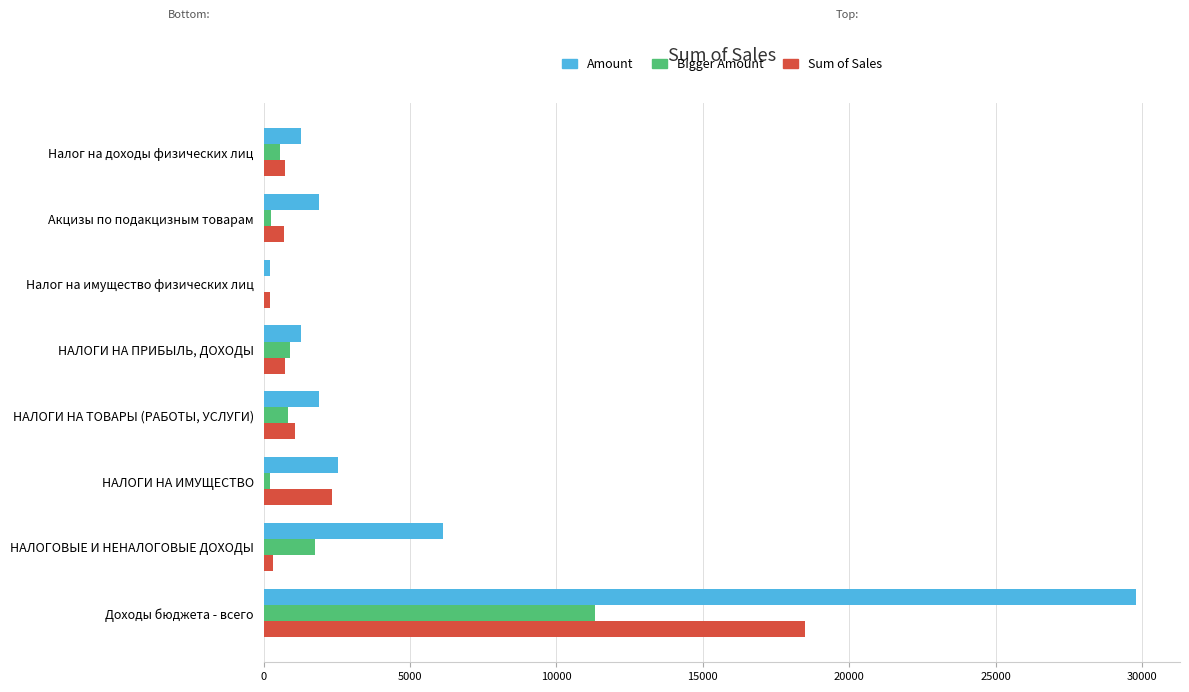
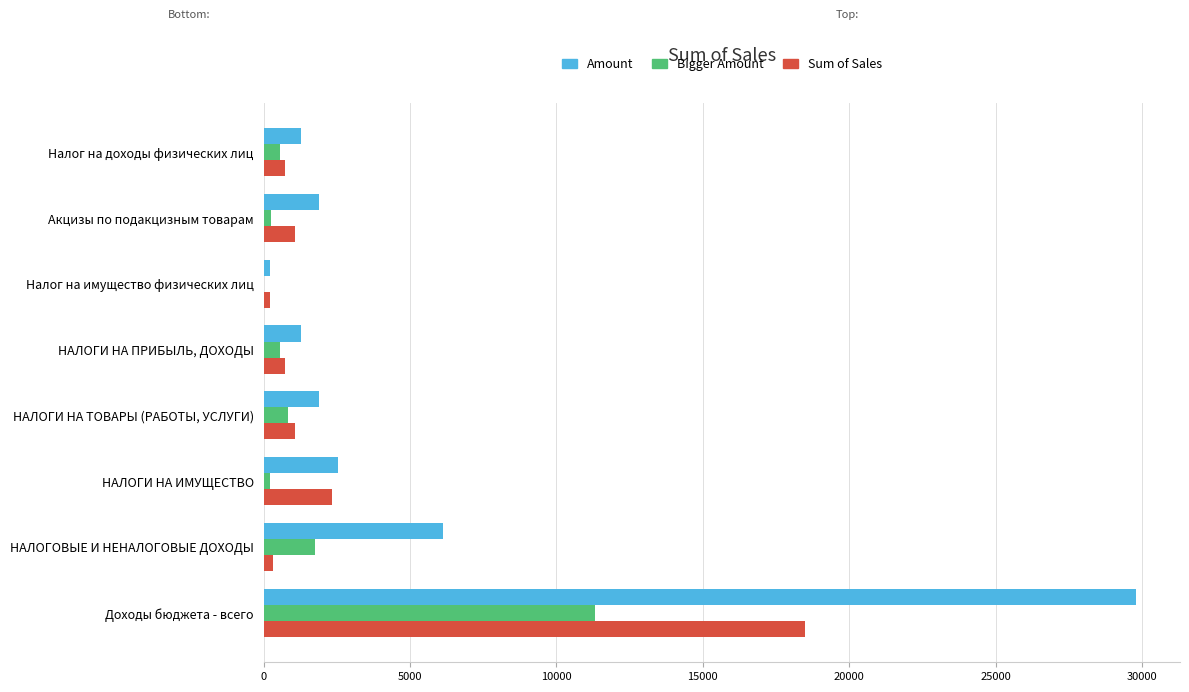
Sum of Sales, Акцизы по подакцизным товарам: 700 -> 1100
Bigger Amount, НАЛОГИ НА ПРИБЫЛЬ, ДОХОДЫ: 900 -> 500
